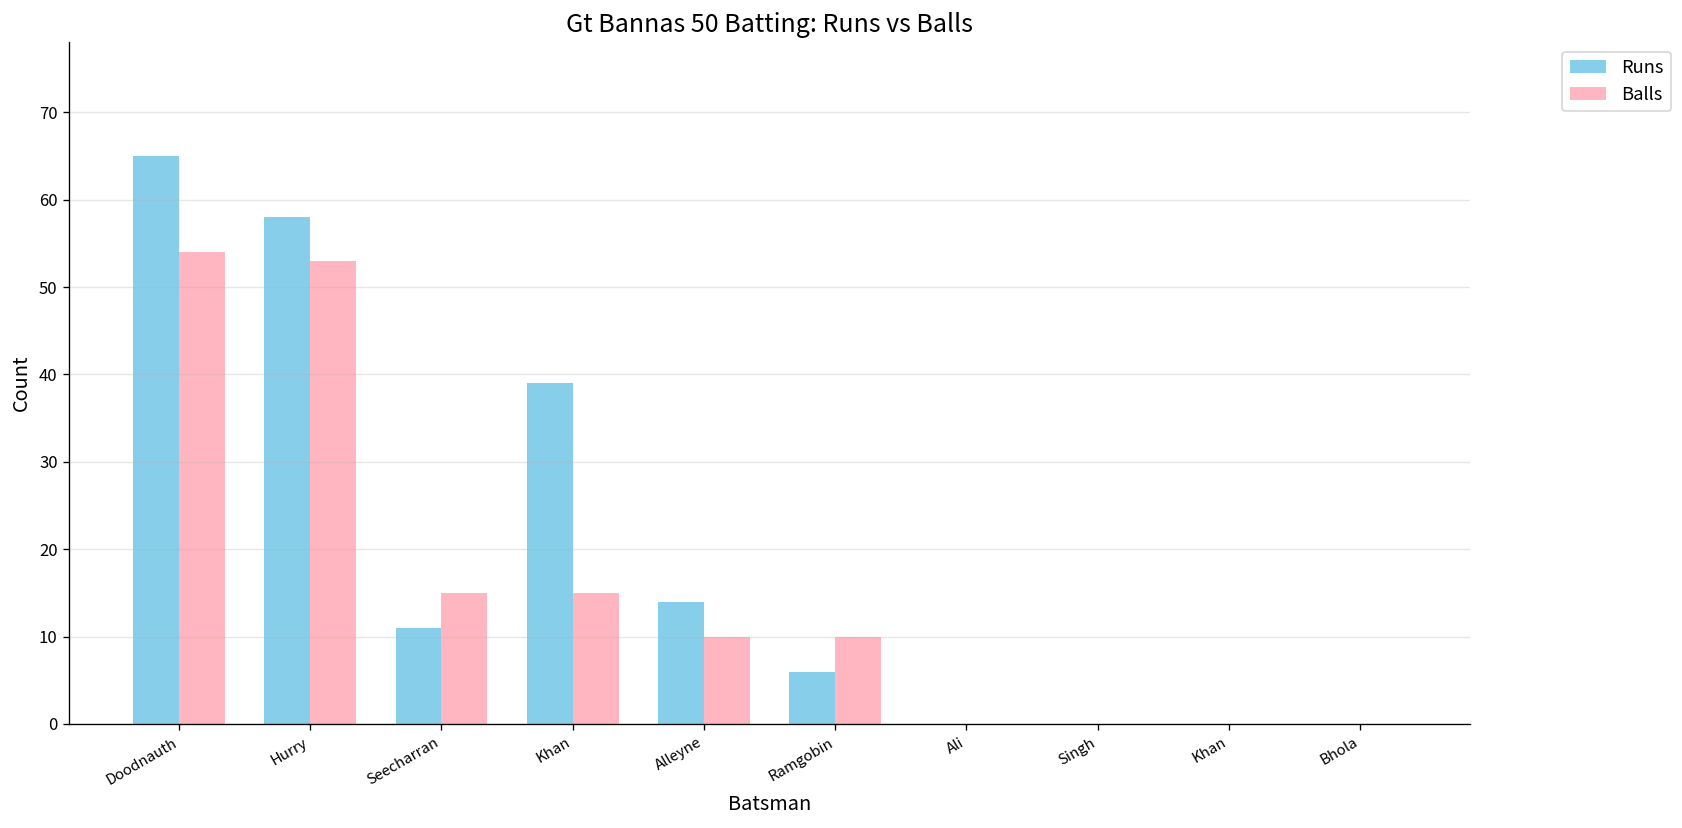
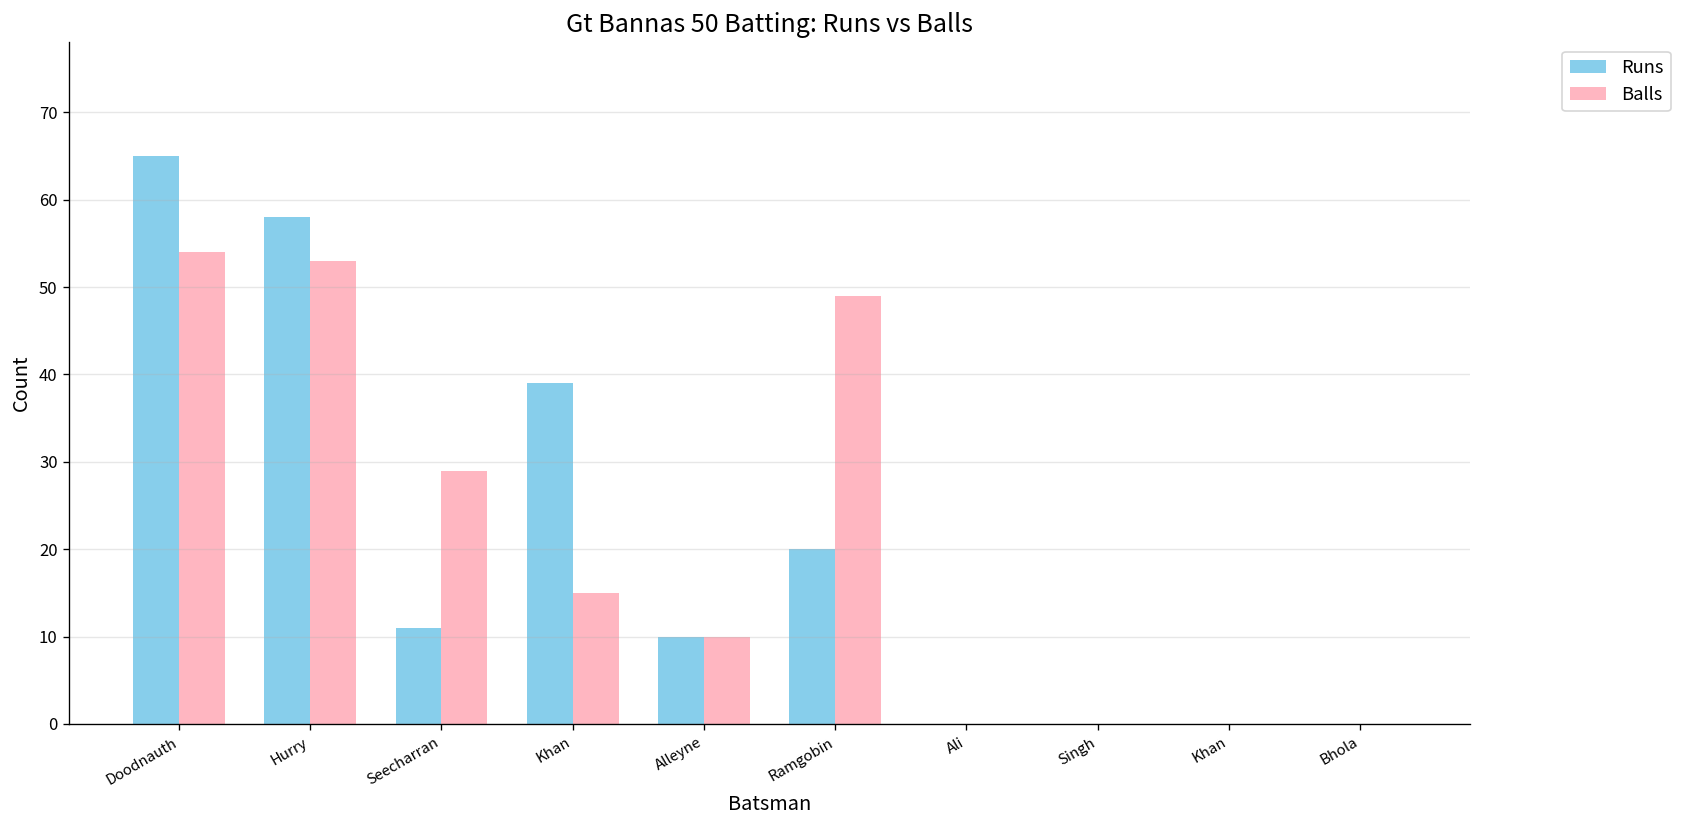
Balls, Seecharran: 15 -> 29
Runs, Alleyne: 14 -> 10
Runs, Ramgobin: 6 -> 20
Balls, Ramgobin: 10 -> 49
